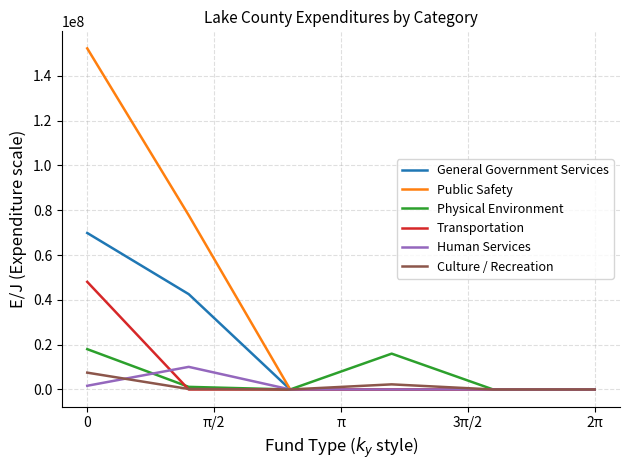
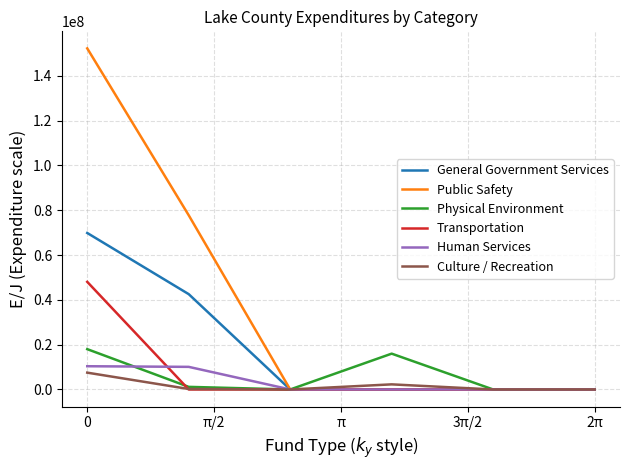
Human Services, 0: 2000000 -> 10000000
